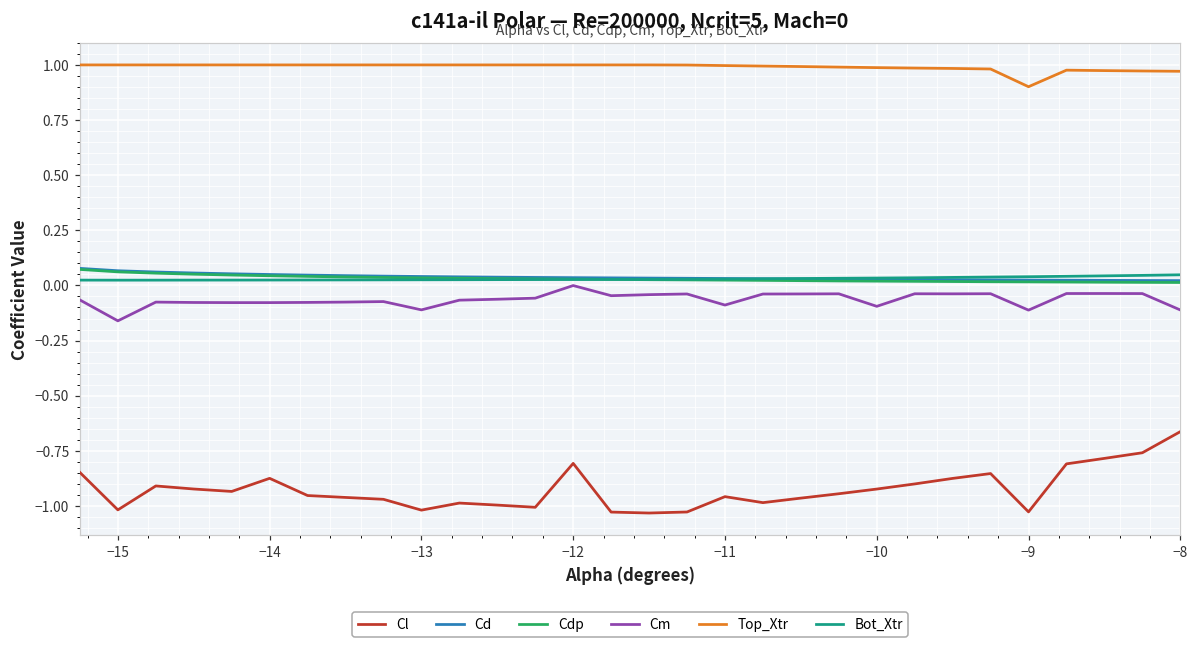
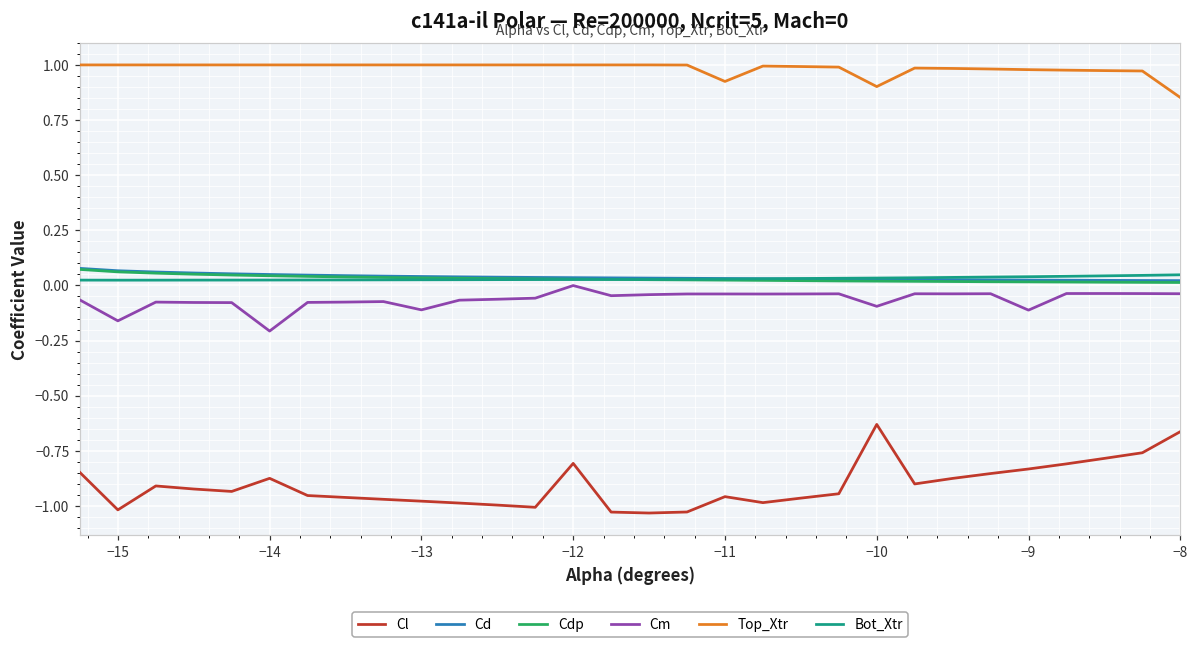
Cm, −14: -0.08 -> -0.21
Cl, −13: -1.02 -> -0.98
Cm, −11: -0.09 -> -0.04
Top_Xtr, −11: 1.00 -> 0.93
Cl, −10: -0.92 -> -0.63
Top_Xtr, −10: 0.99 -> 0.90
Cl, −9: -1.03 -> -0.83
Top_Xtr, −9: 0.90 -> 0.98
Cm, −8: -0.11 -> -0.04
Top_Xtr, −8: 0.97 -> 0.85
